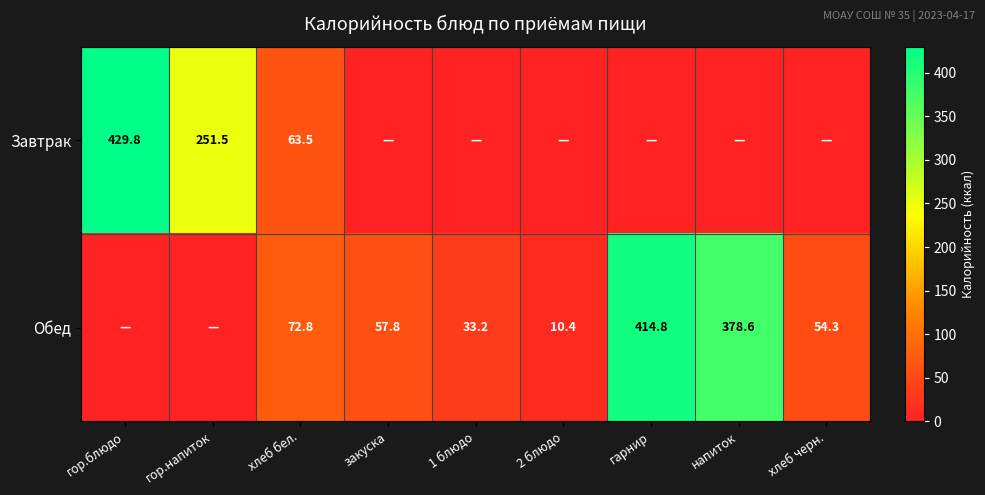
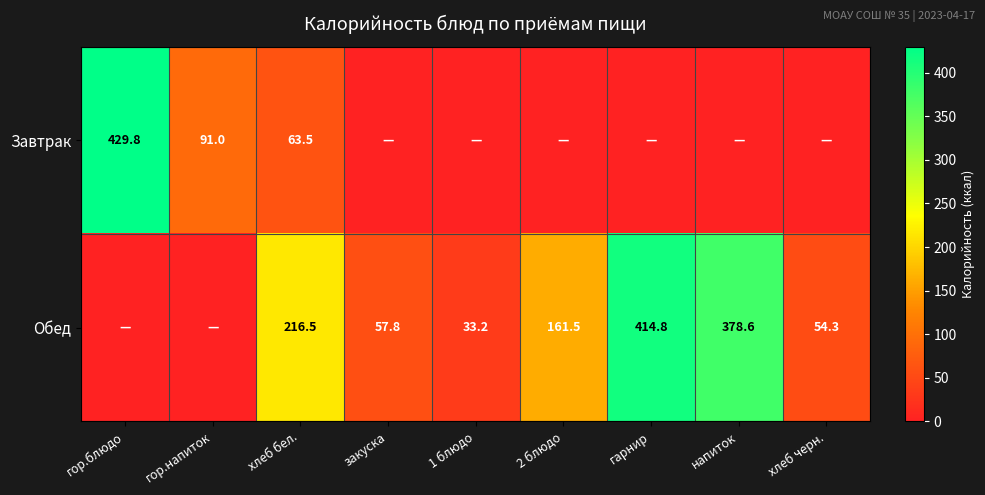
Завтрак, гор.напиток: 251.5 -> 91.0
Обед, хлеб бел.: 72.8 -> 216.5
Обед, 2 блюдо: 10.4 -> 161.5
